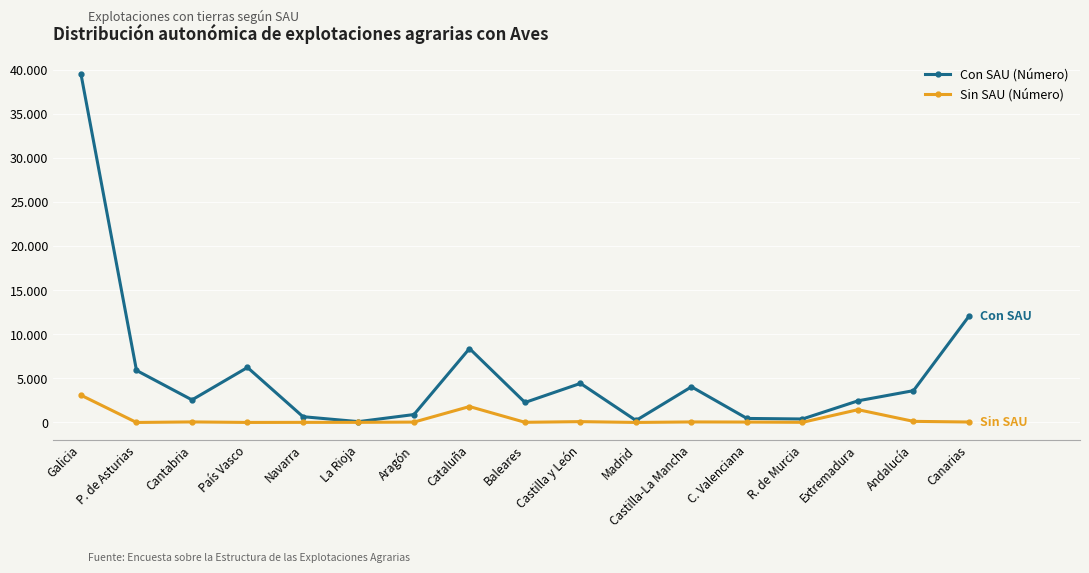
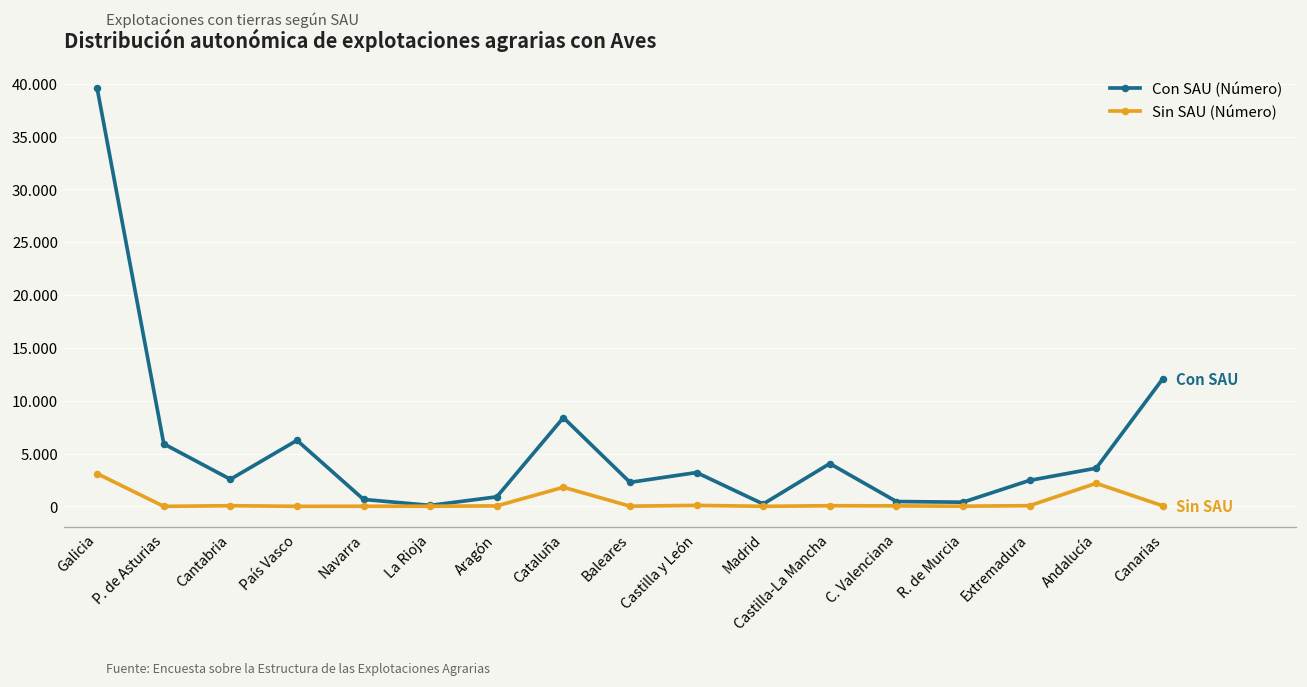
Con SAU (Número), Castilla y León: 4 -> 3
Sin SAU (Número), Extremadura: 1 -> 0
Sin SAU (Número), Andalucía: 0 -> 2
